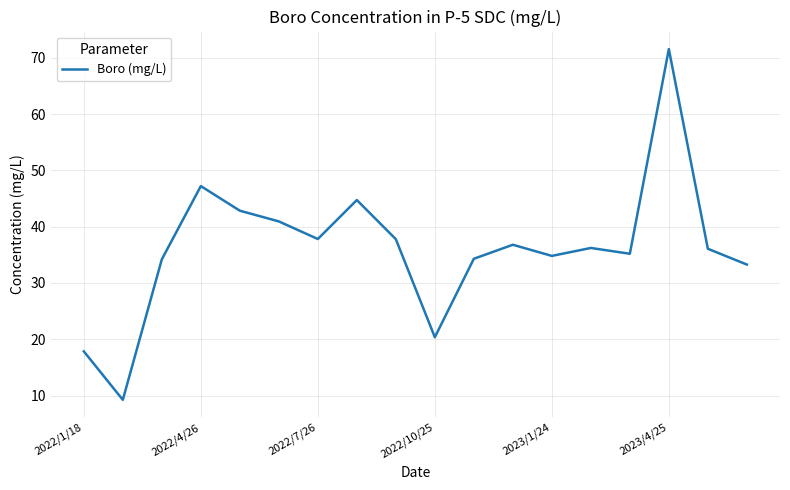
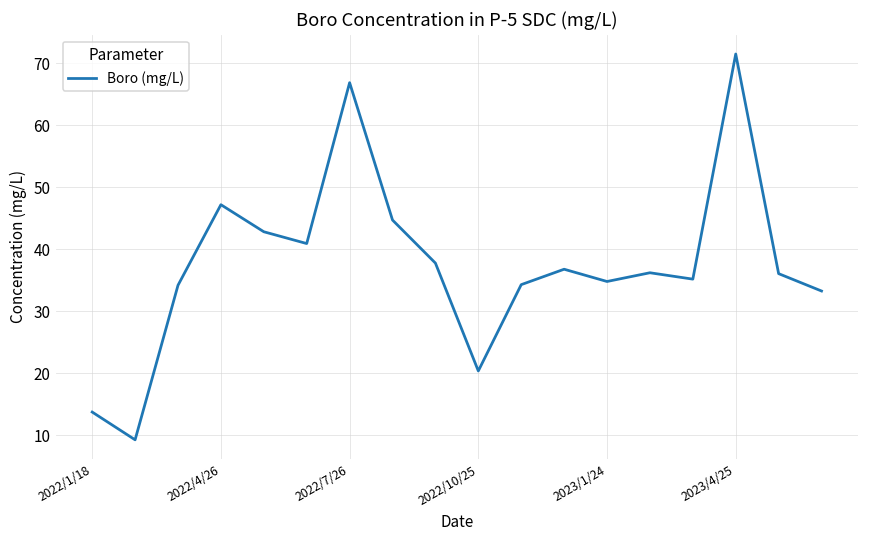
2022/1/18: 18 -> 14
2022/7/26: 38 -> 67
